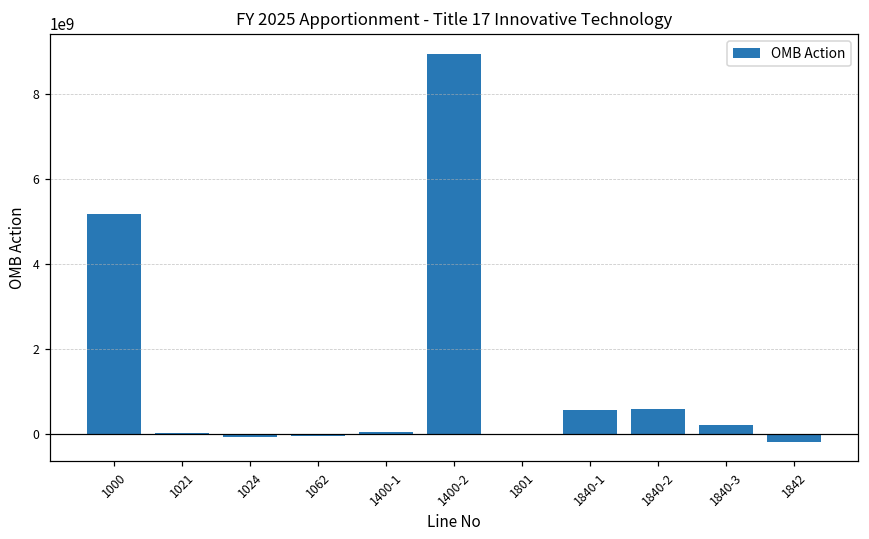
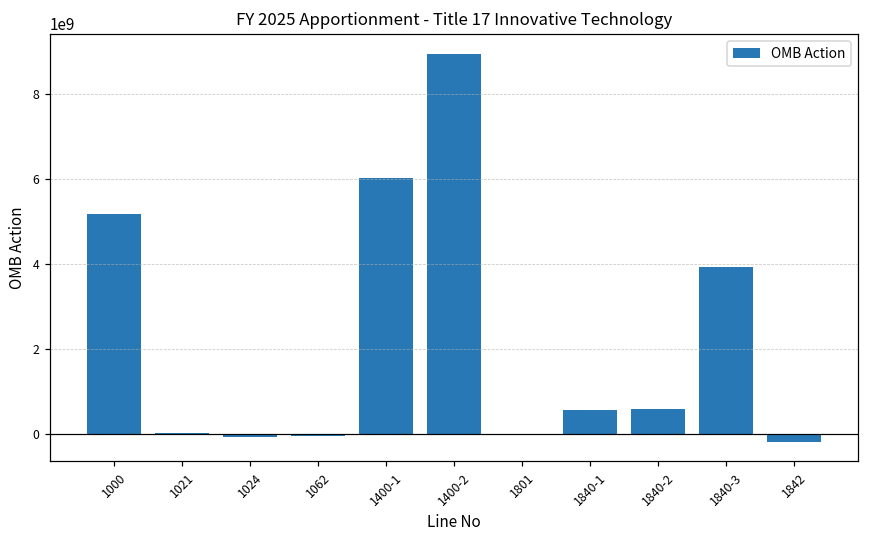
1400-1: 0 -> 6000000000
1840-3: 200000000 -> 3900000000
